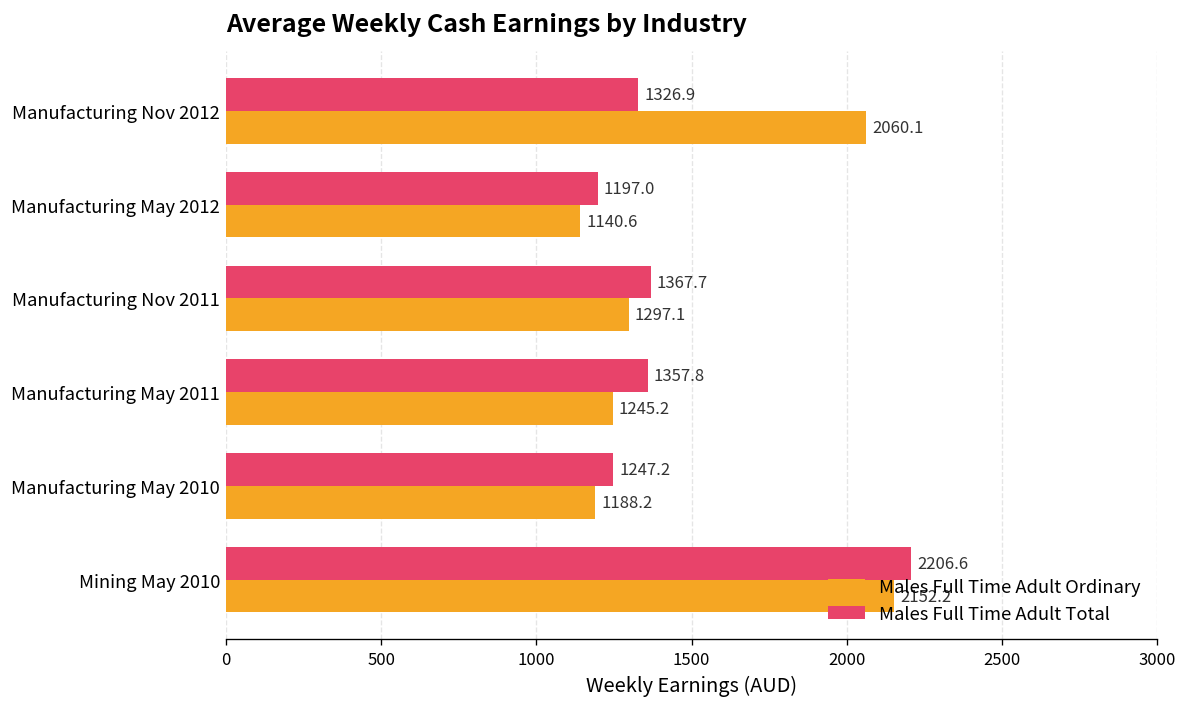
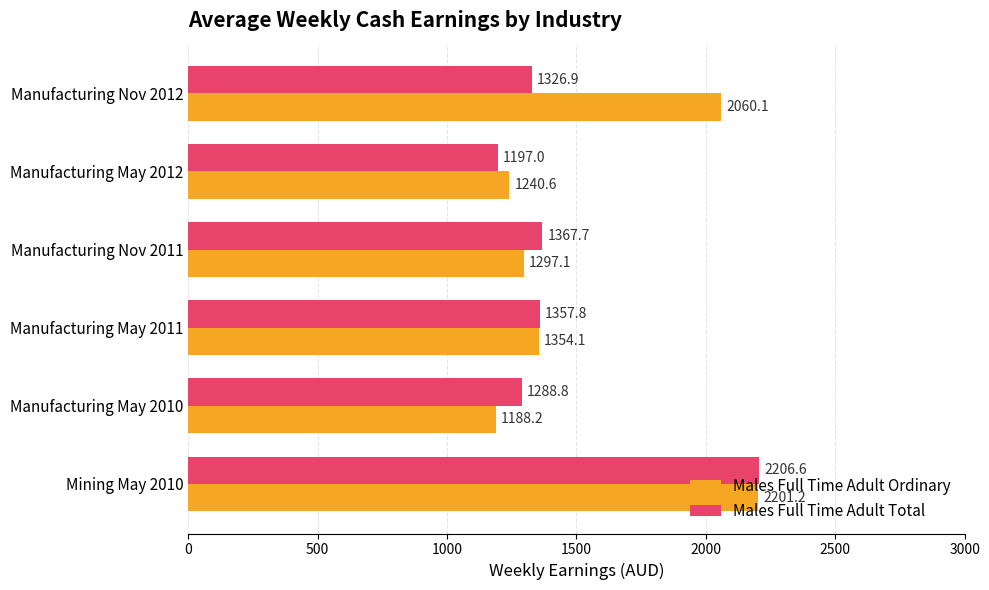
Males Full Time Adult Ordinary, Manufacturing May 2012: 1140.6 -> 1240.6
Males Full Time Adult Ordinary, Manufacturing May 2011: 1245.2 -> 1354.1
Males Full Time Adult Total, Manufacturing May 2010: 1247.2 -> 1288.8
Males Full Time Adult Ordinary, Mining May 2010: 2152.2 -> 2201.2
